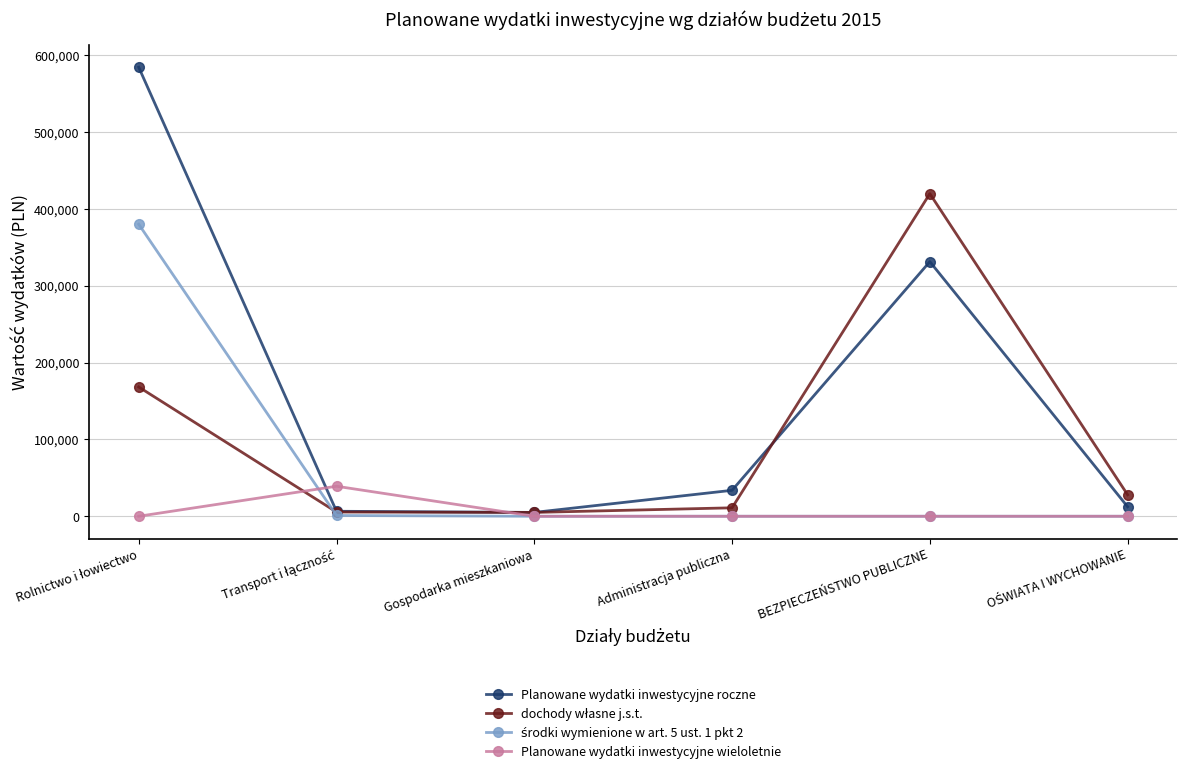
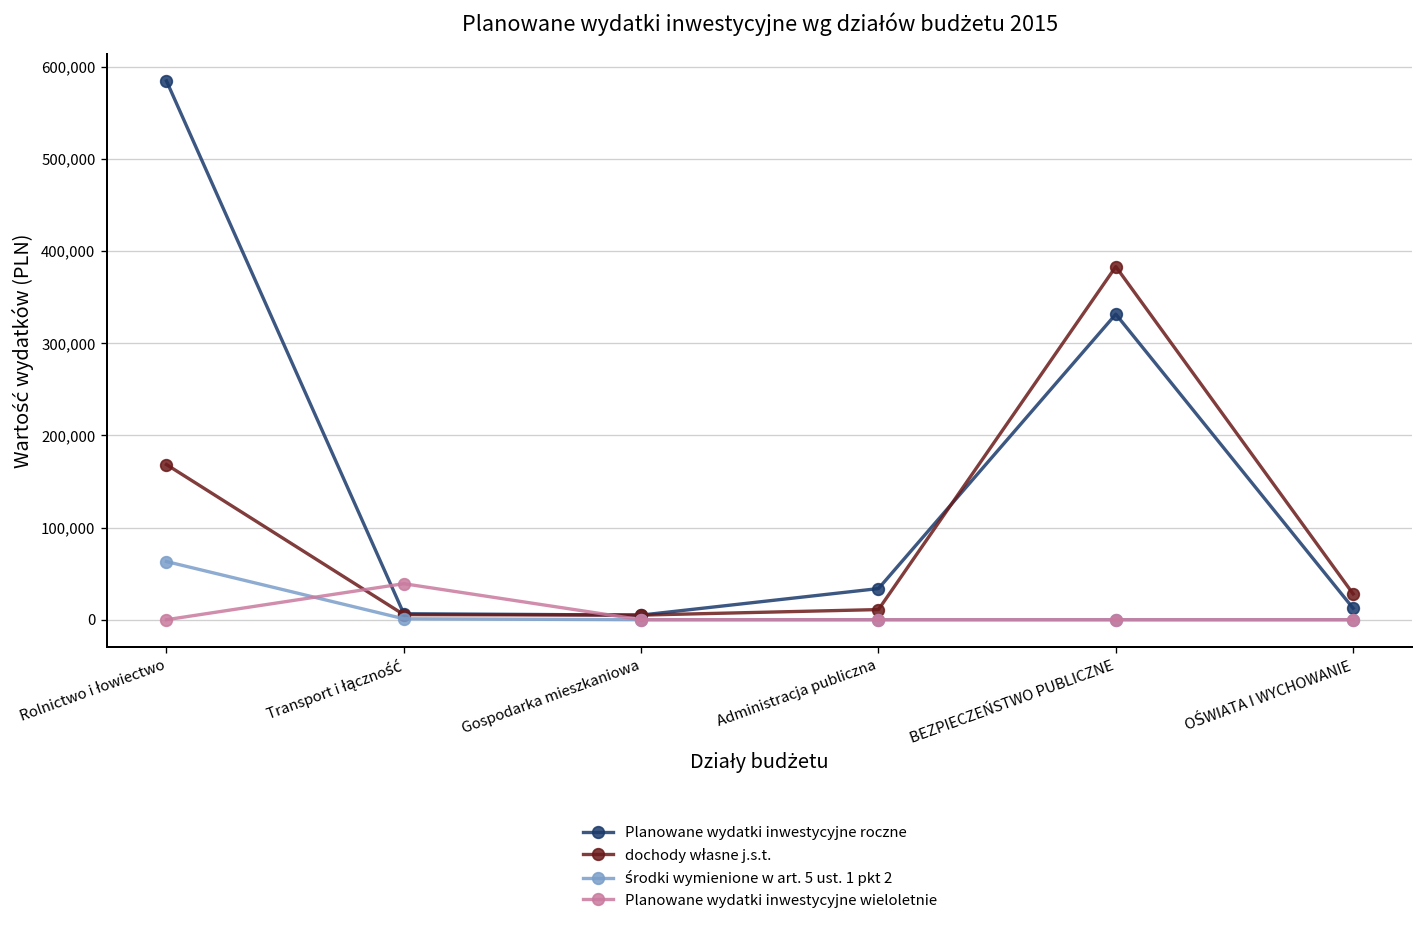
środki wymienione w art. 5 ust. 1 pkt 2, Rolnictwo i łowiectwo: 380,000 -> 60,000
dochody własne j.s.t., BEZPIECZEŃSTWO PUBLICZNE: 420,000 -> 380,000
